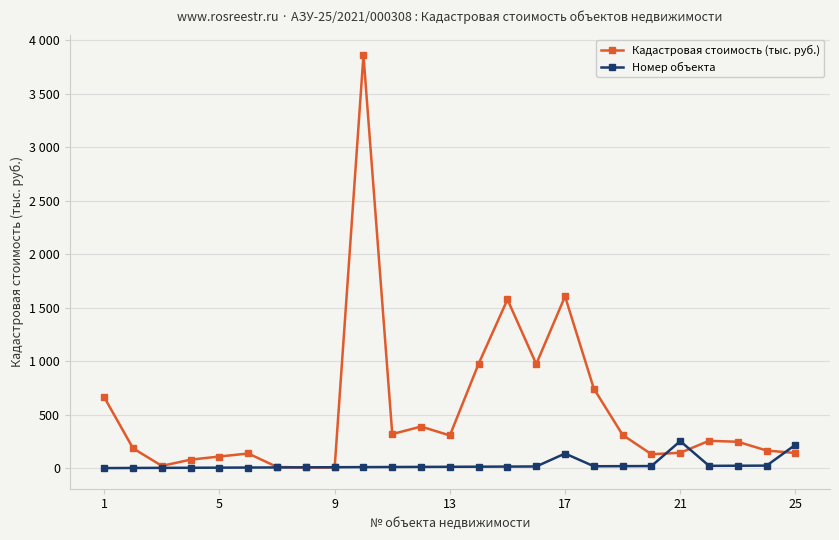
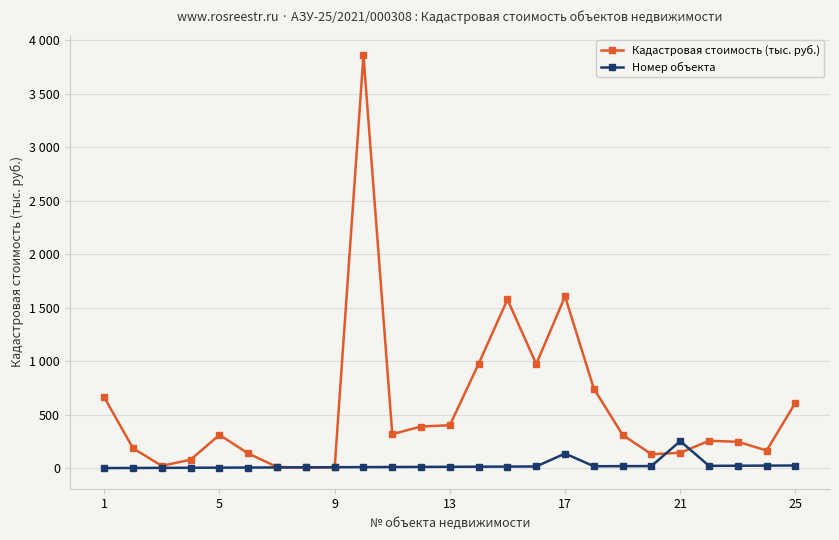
Кадастровая стоимость (тыс. руб.), 5: 110 -> 310
Кадастровая стоимость (тыс. руб.), 13: 310 -> 400
Кадастровая стоимость (тыс. руб.), 25: 140 -> 610
Номер объекта, 25: 220 -> 30
